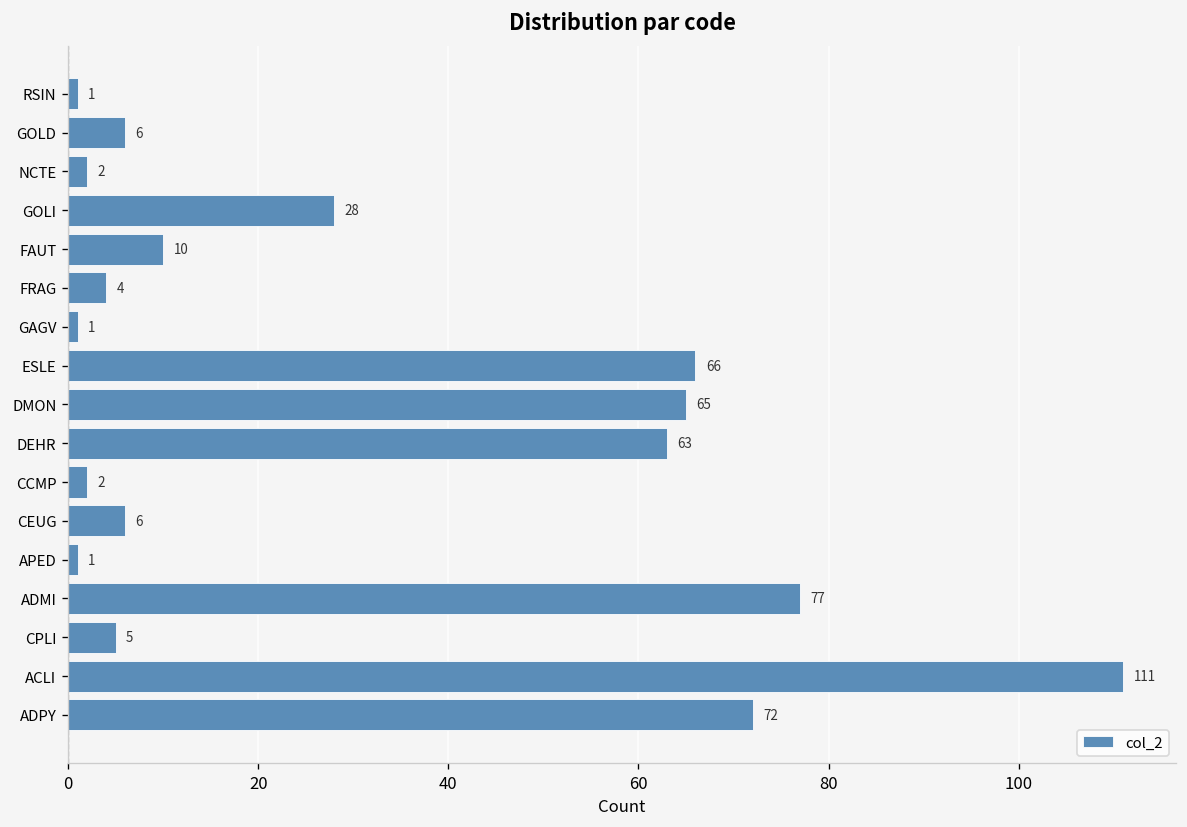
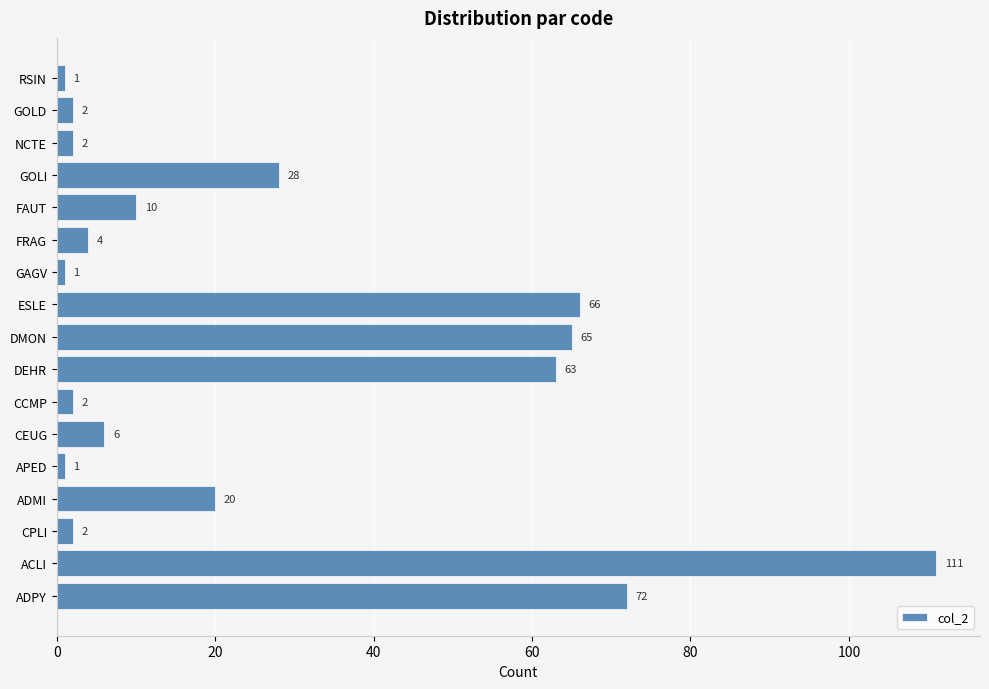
GOLD: 6 -> 2
ADMI: 77 -> 20
CPLI: 5 -> 2
